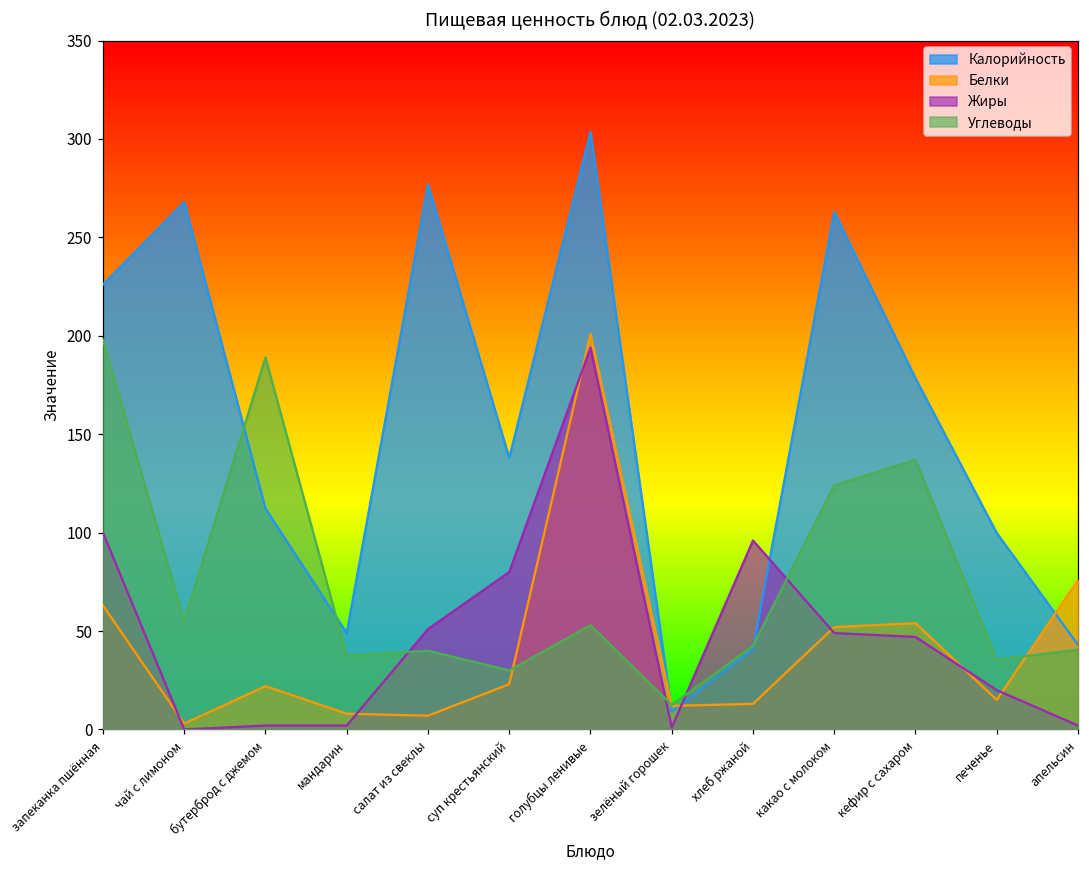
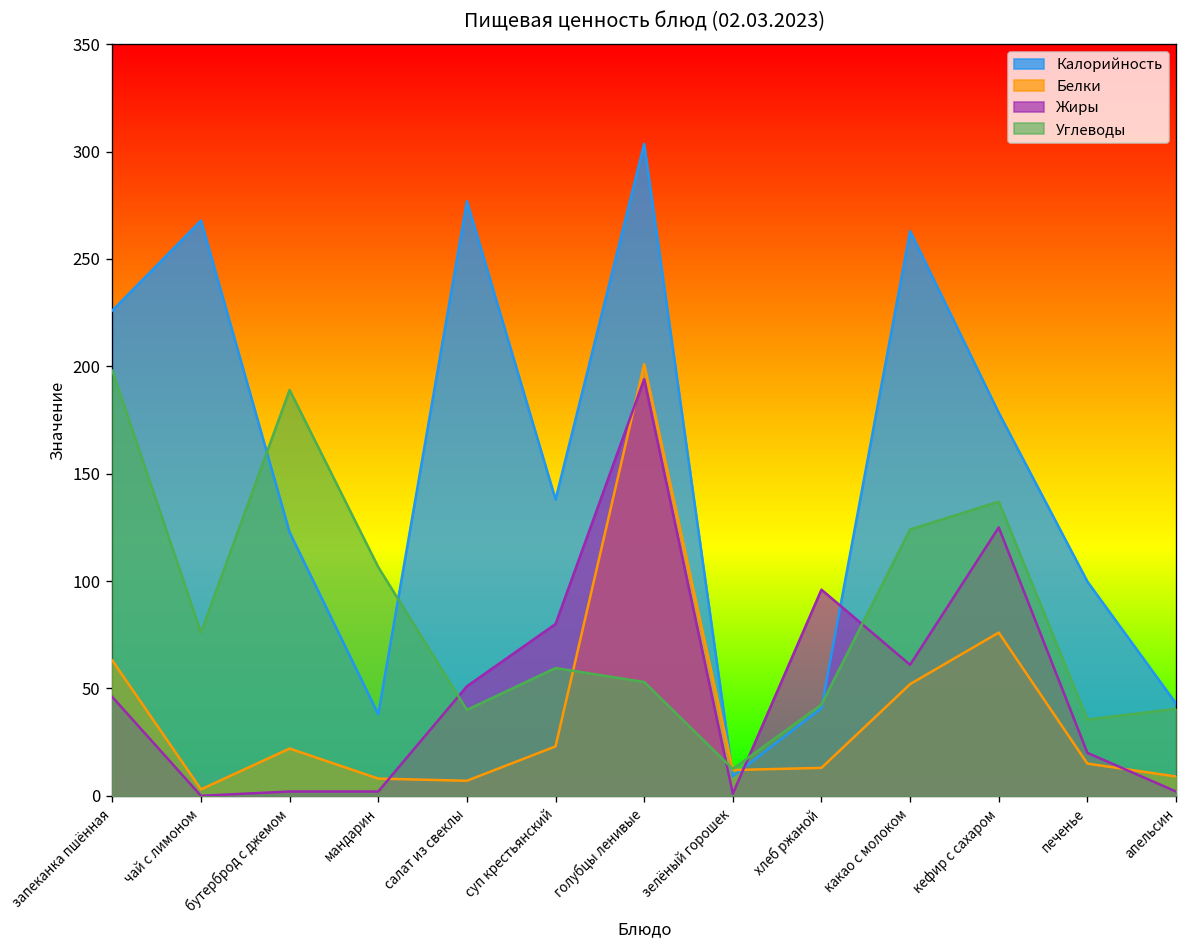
Жиры, запеканка пшённая: 100 -> 46
Углеводы, чай с лимоном: 55 -> 76
Калорийность, бутерброд с джемом: 112 -> 123
Калорийность, мандарин: 49 -> 38
Углеводы, мандарин: 38 -> 107
Углеводы, суп крестьянский: 30 -> 60
Жиры, какао с молоком: 49 -> 61
Белки, кефир с сахаром: 54 -> 76
Жиры, кефир с сахаром: 47 -> 125
Белки, апельсин: 76 -> 9
